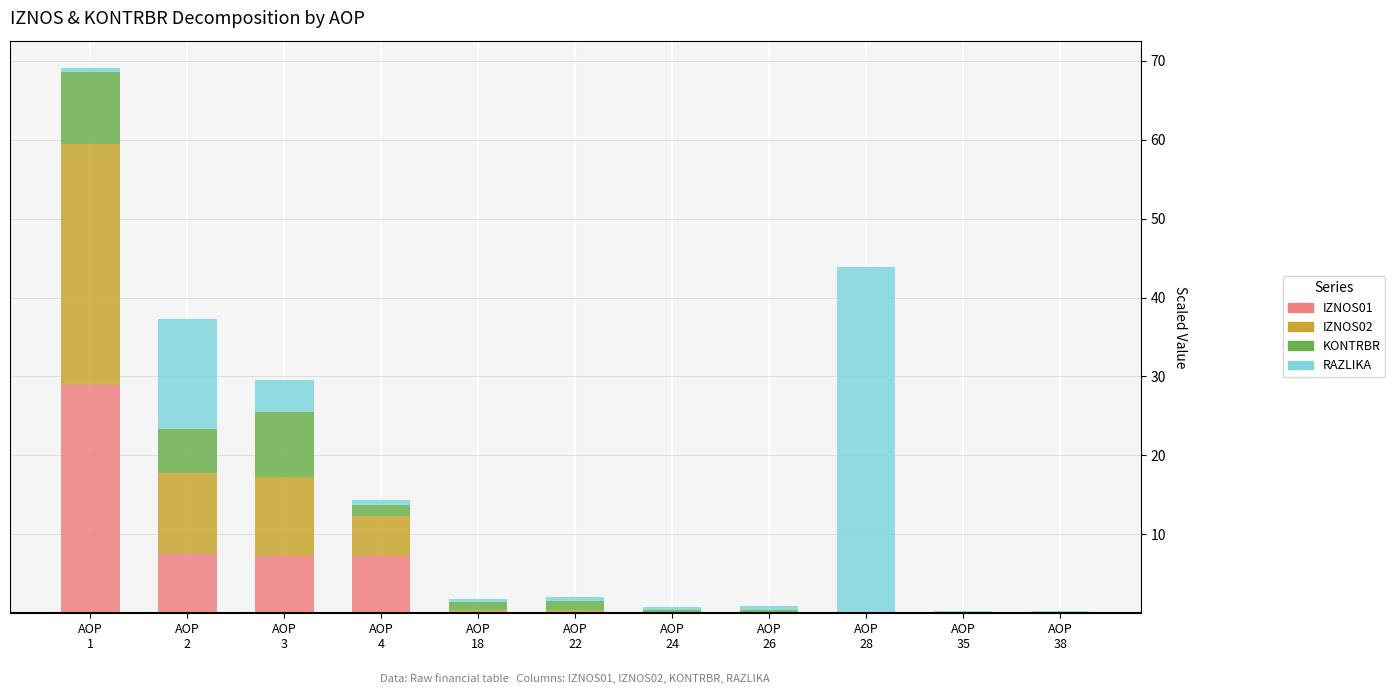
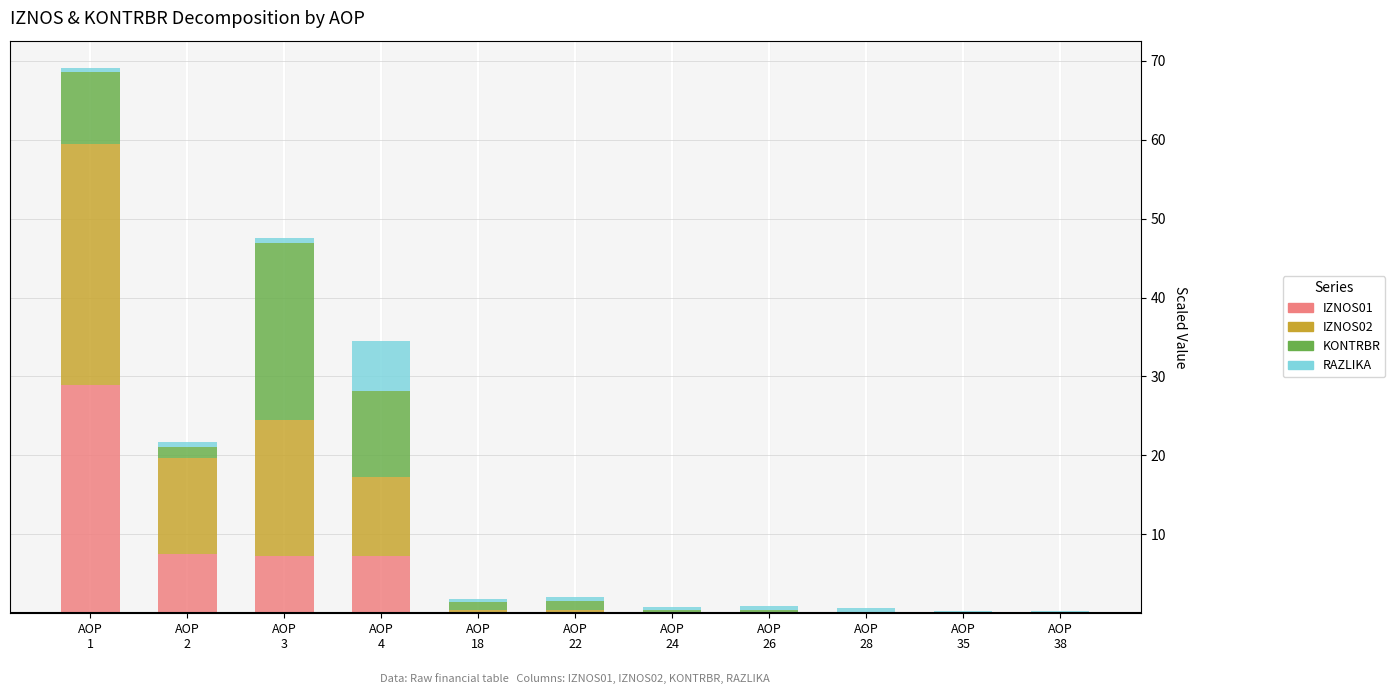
IZNOS02, AOP 2: 10 -> 12
KONTRBR, AOP 2: 6 -> 1
RAZLIKA, AOP 2: 14 -> 1
IZNOS02, AOP 3: 10 -> 17
KONTRBR, AOP 3: 8 -> 22
RAZLIKA, AOP 3: 4 -> 1
IZNOS02, AOP 4: 5 -> 10
KONTRBR, AOP 4: 1 -> 11
RAZLIKA, AOP 4: 1 -> 6
RAZLIKA, AOP 28: 44 -> 1
